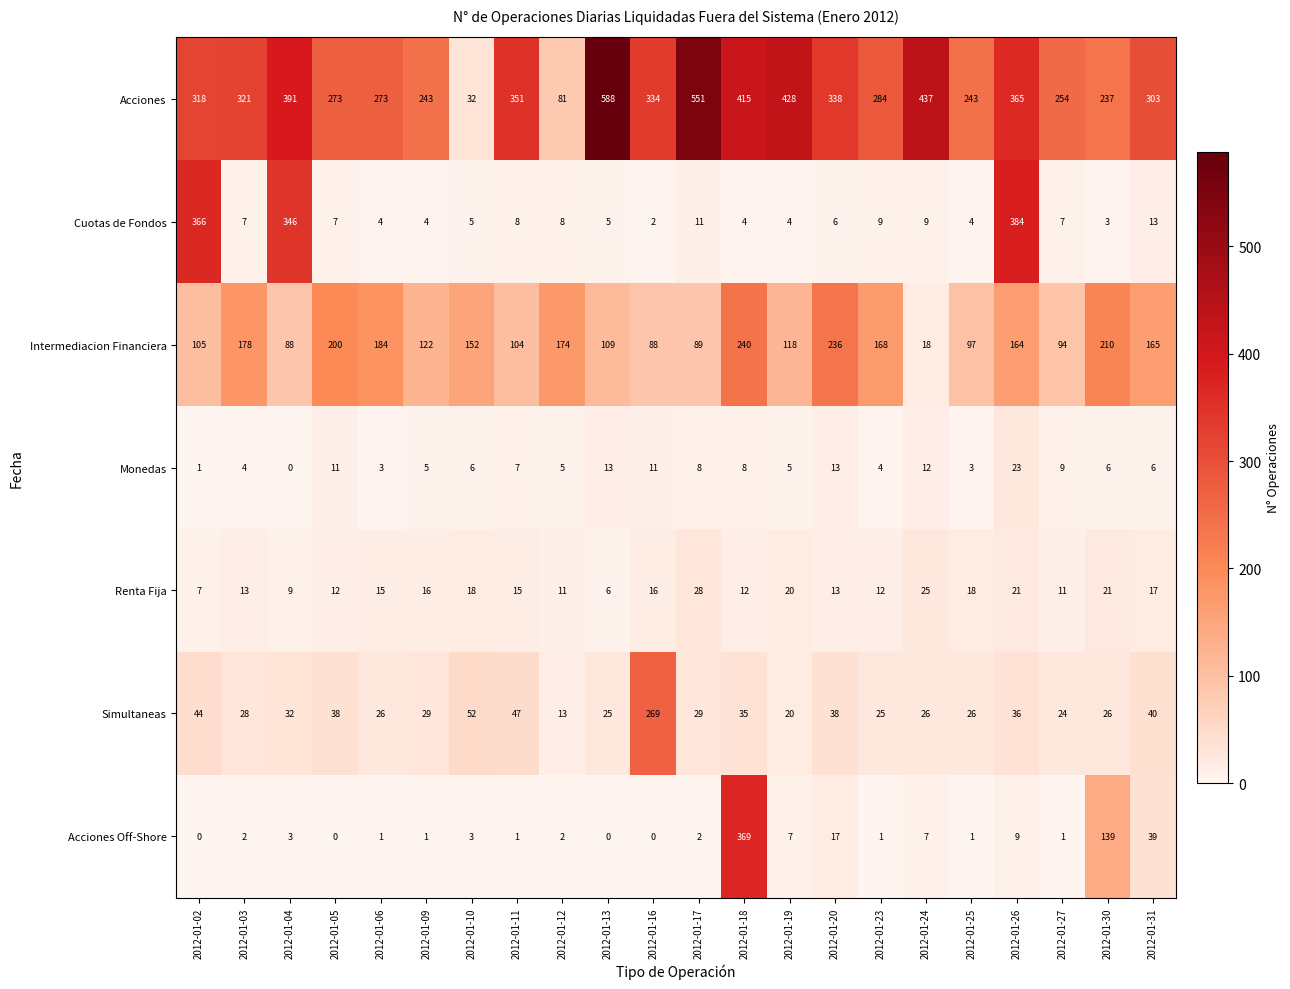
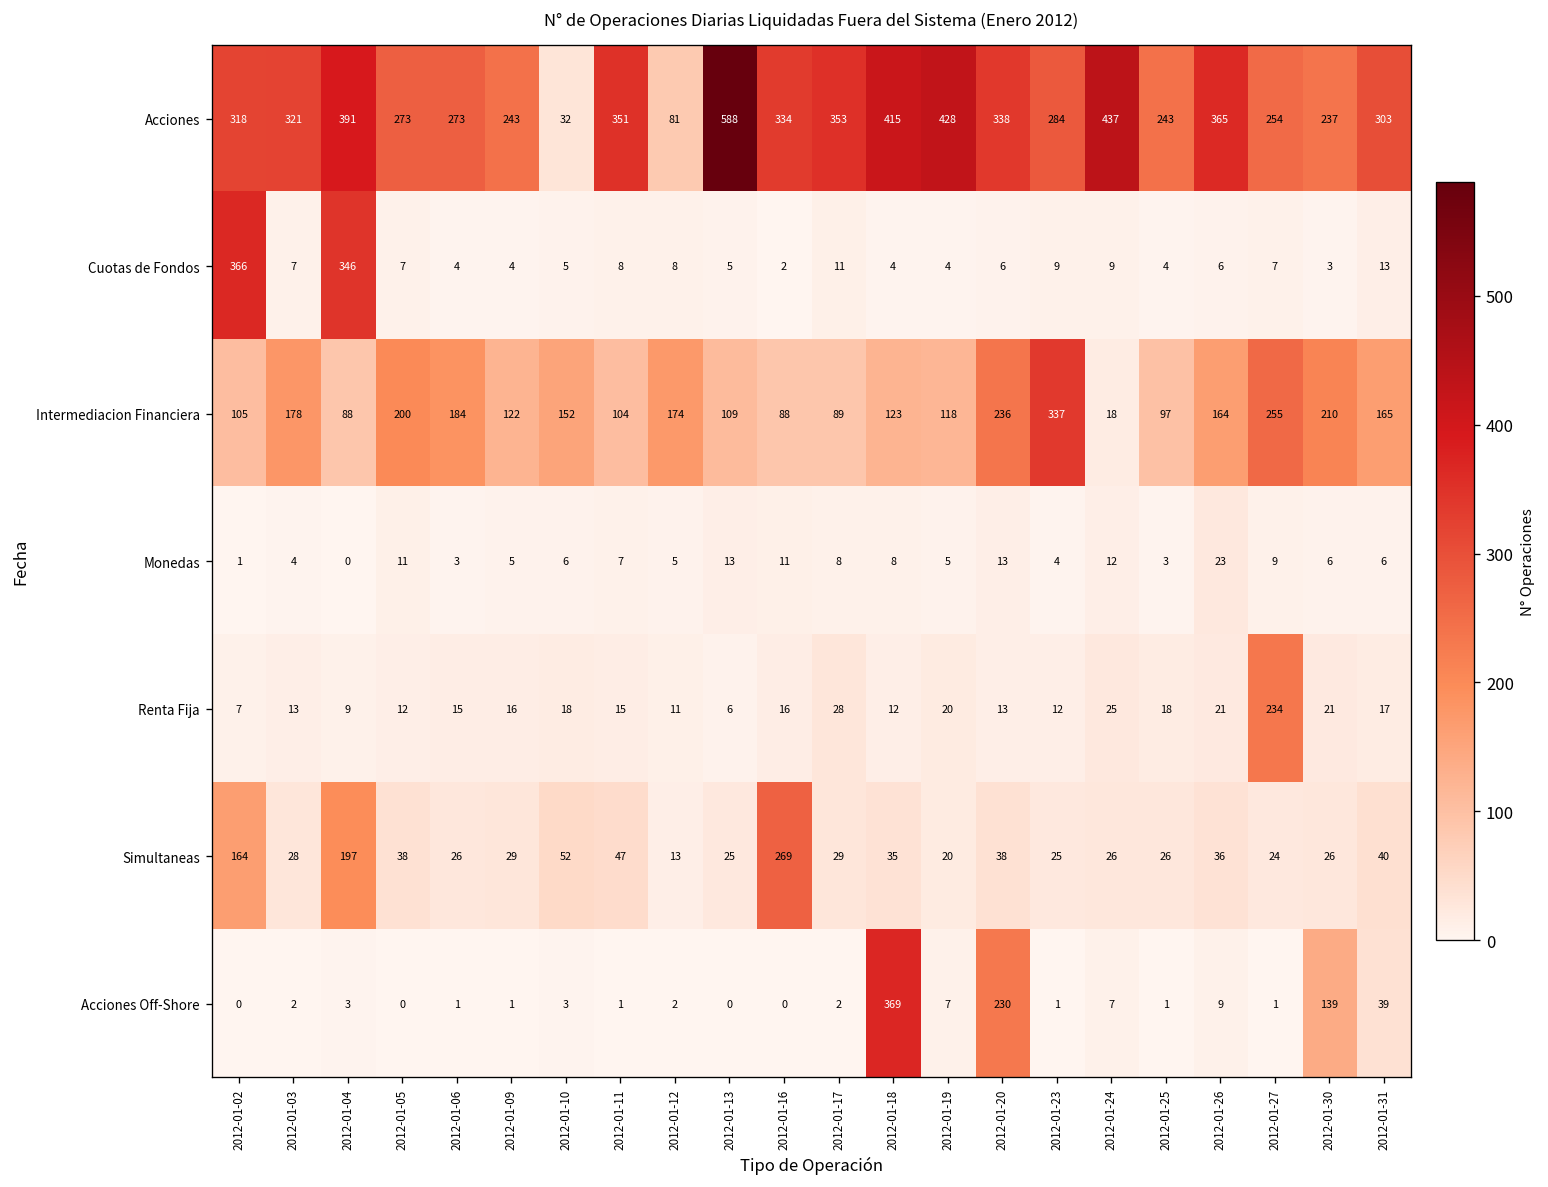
Acciones, 2012-01-17: 551 -> 353
Cuotas de Fondos, 2012-01-26: 384 -> 6
Intermediacion Financiera, 2012-01-18: 240 -> 123
Intermediacion Financiera, 2012-01-23: 168 -> 337
Intermediacion Financiera, 2012-01-27: 94 -> 255
Renta Fija, 2012-01-27: 11 -> 234
Simultaneas, 2012-01-02: 44 -> 164
Simultaneas, 2012-01-04: 32 -> 197
Acciones Off-Shore, 2012-01-20: 17 -> 230
